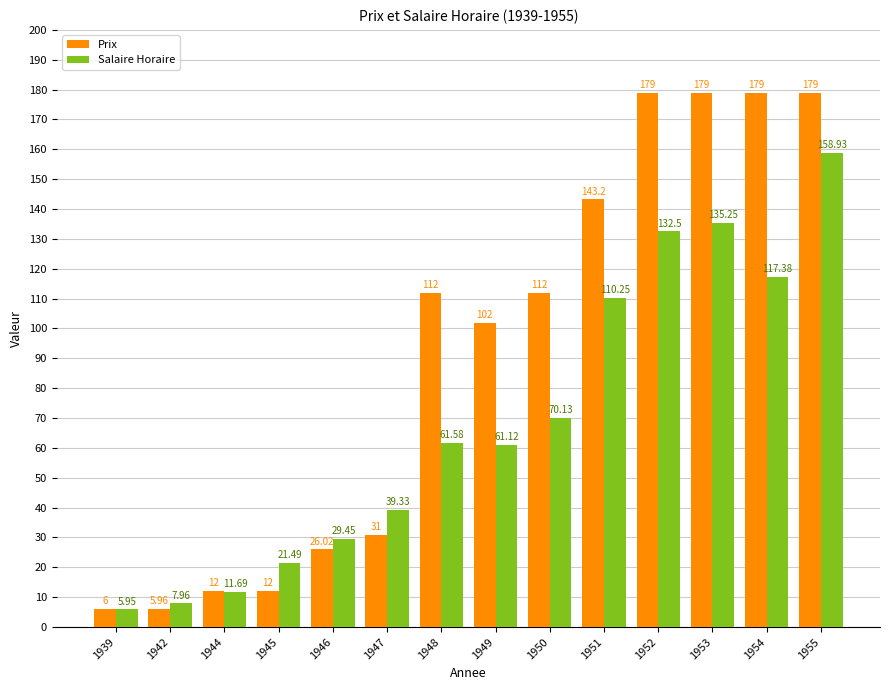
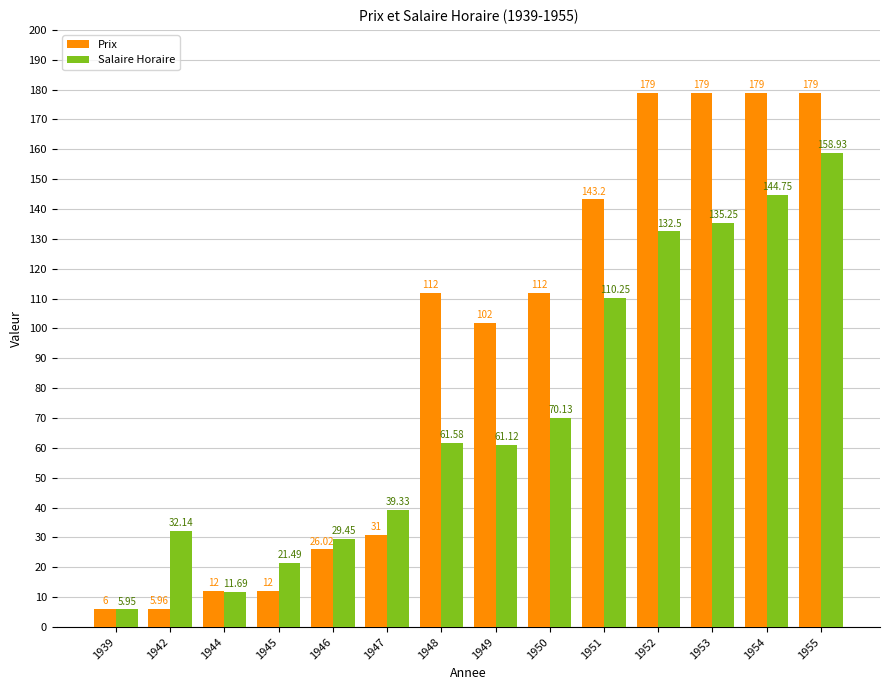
Salaire Horaire, 1942: 7.96 -> 32.14
Salaire Horaire, 1954: 117.38 -> 144.75
